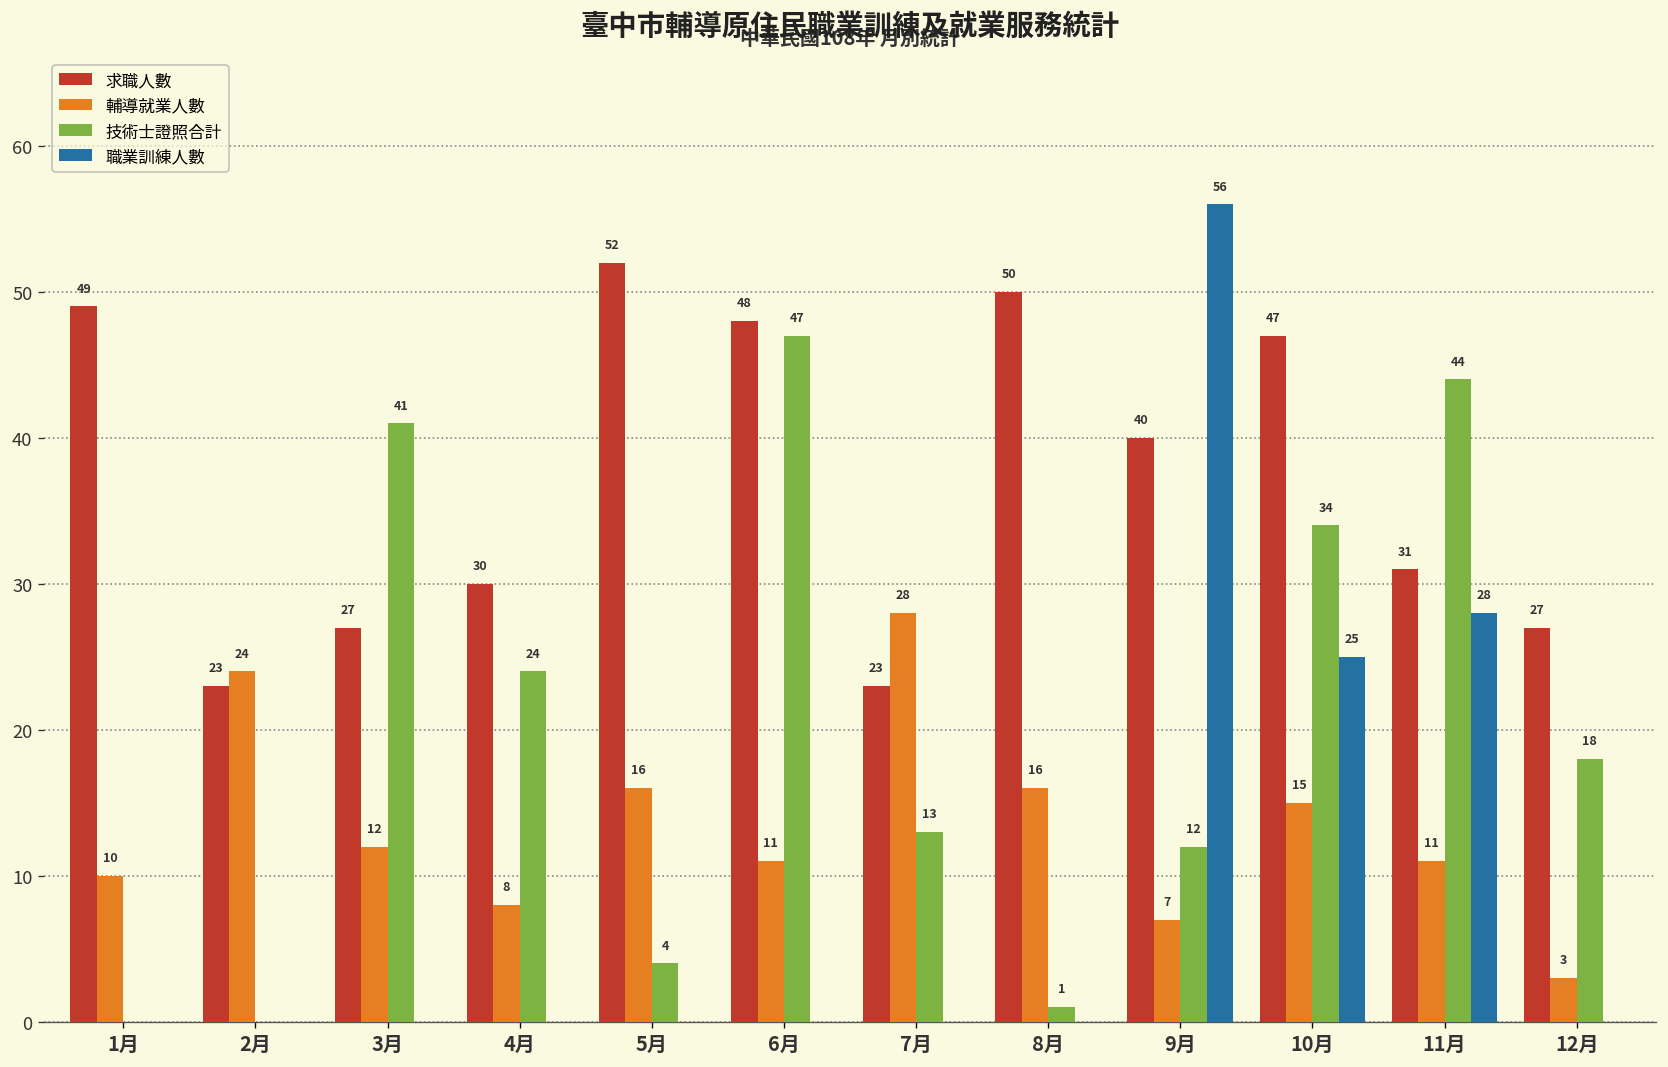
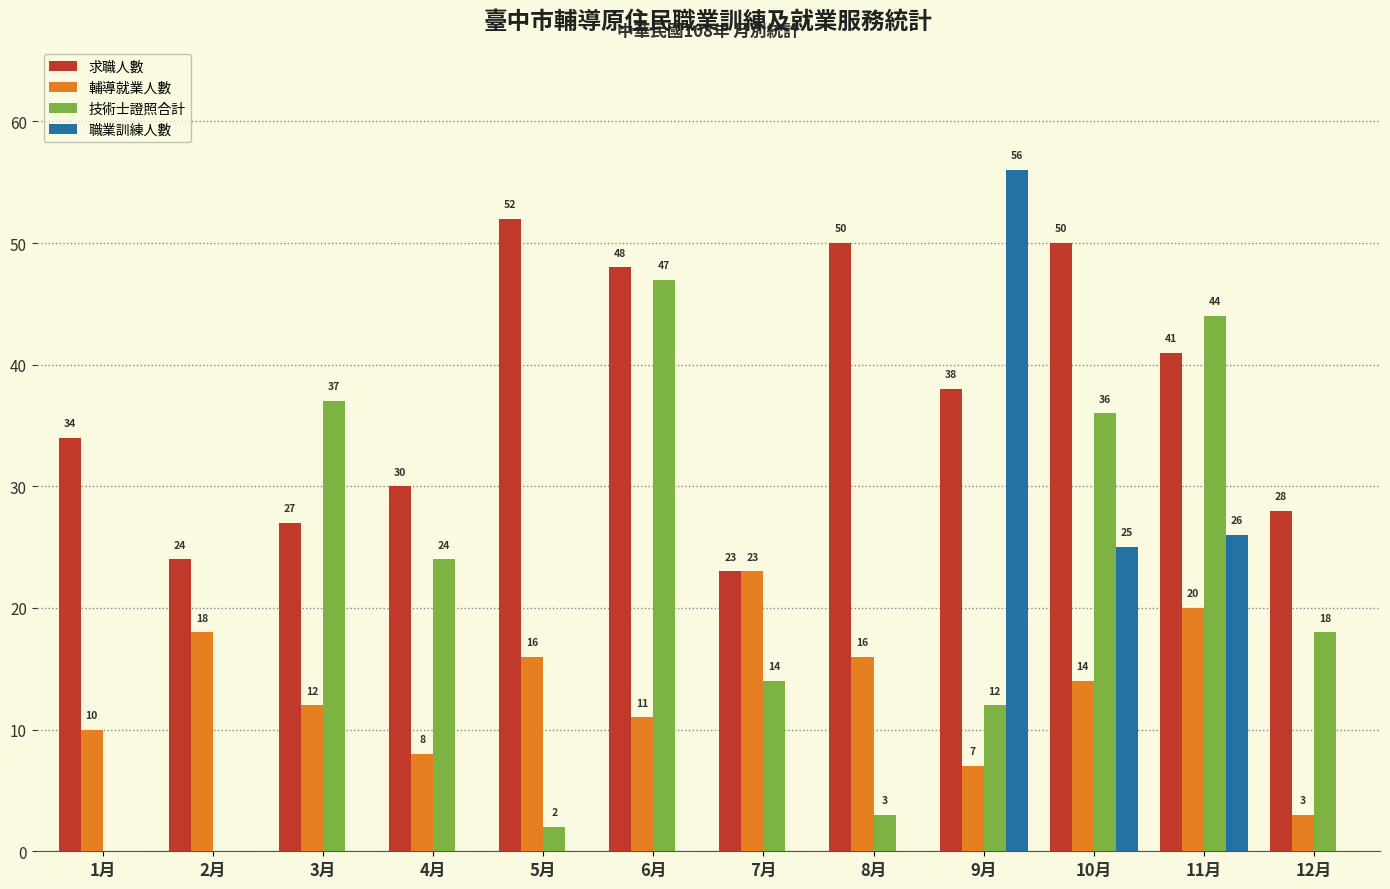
求職人數, 1月: 49 -> 34
求職人數, 2月: 23 -> 24
輔導就業人數, 2月: 24 -> 18
技術士證照合計, 3月: 41 -> 37
技術士證照合計, 5月: 4 -> 2
輔導就業人數, 7月: 28 -> 23
技術士證照合計, 7月: 13 -> 14
技術士證照合計, 8月: 1 -> 3
求職人數, 9月: 40 -> 38
求職人數, 10月: 47 -> 50
輔導就業人數, 10月: 15 -> 14
技術士證照合計, 10月: 34 -> 36
求職人數, 11月: 31 -> 41
輔導就業人數, 11月: 11 -> 20
職業訓練人數, 11月: 28 -> 26
求職人數, 12月: 27 -> 28
